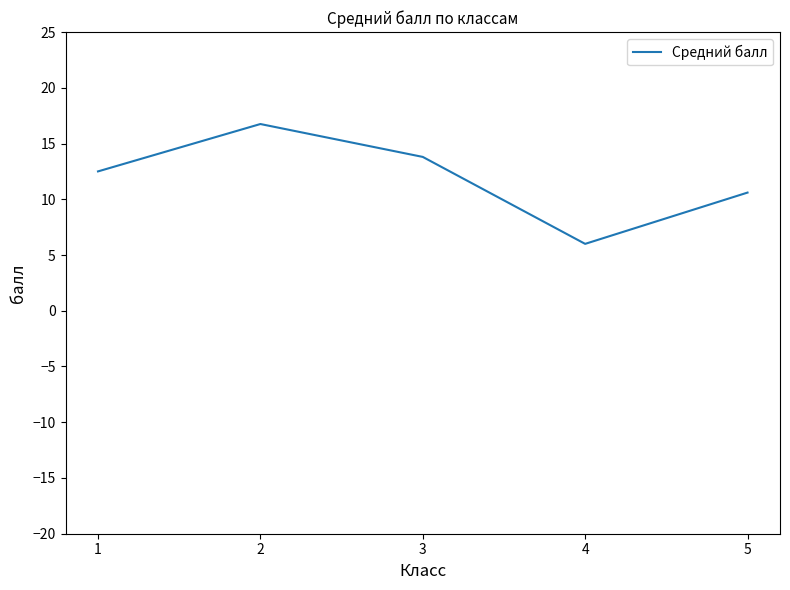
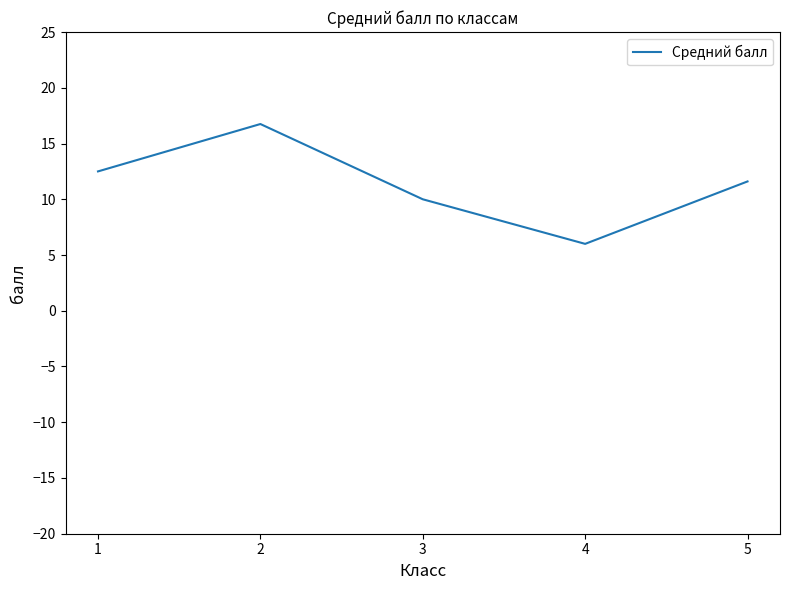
3: 13.8 -> 10.0
5: 10.6 -> 11.6
